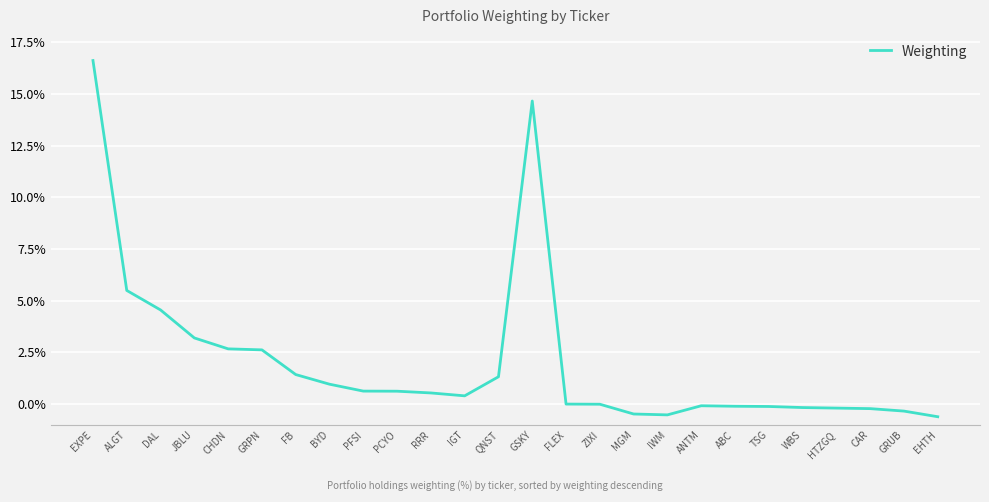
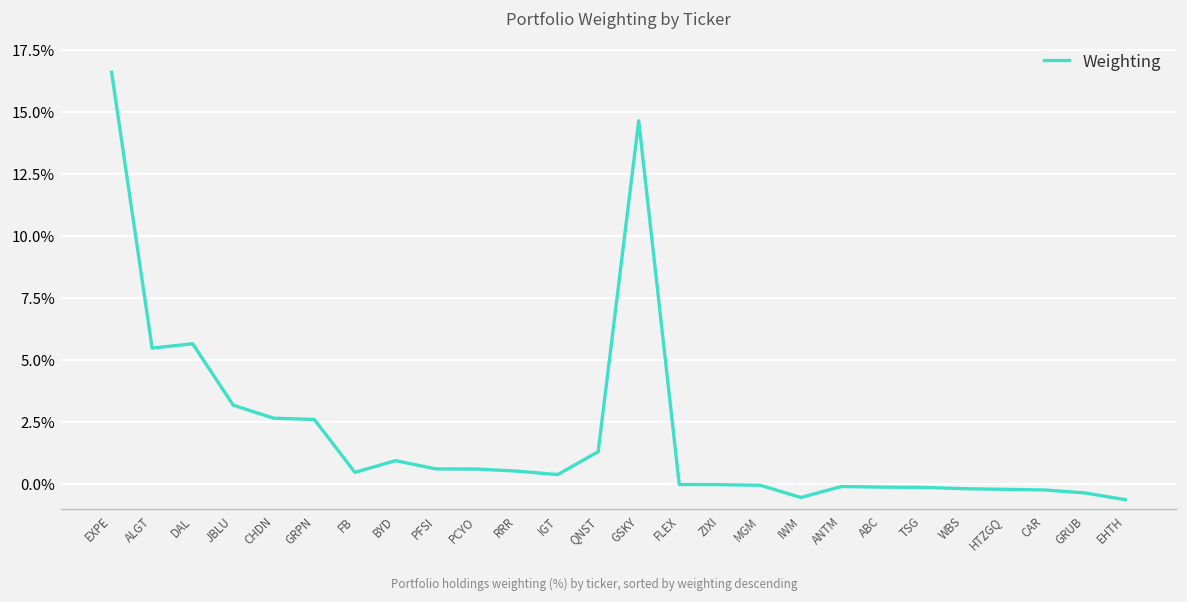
DAL: 4.6% -> 5.7%
FB: 1.4% -> 0.5%
MGM: -0.5% -> 0.0%
